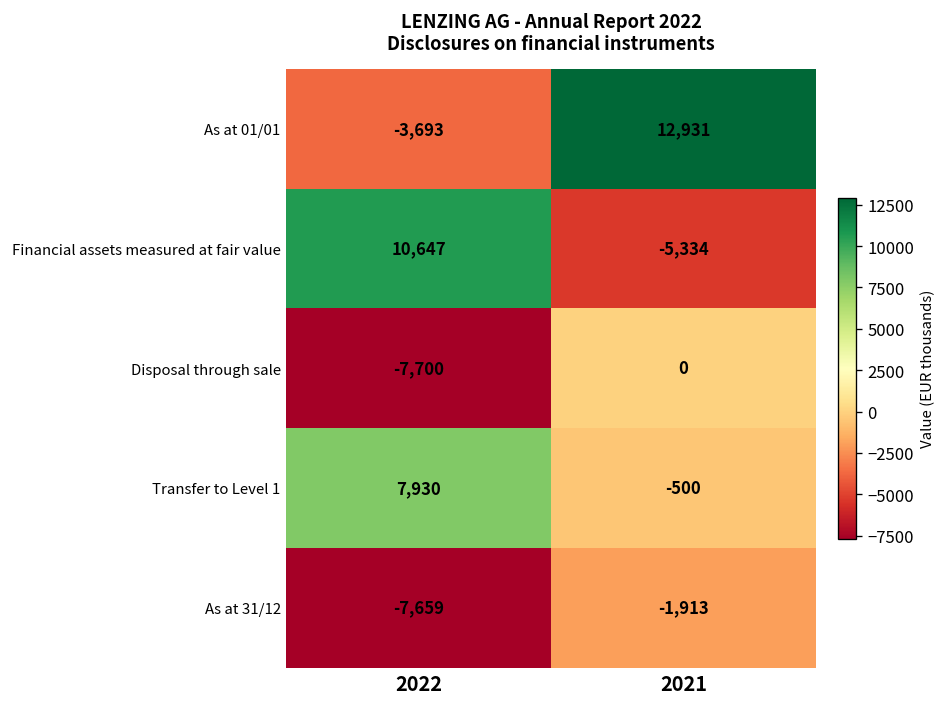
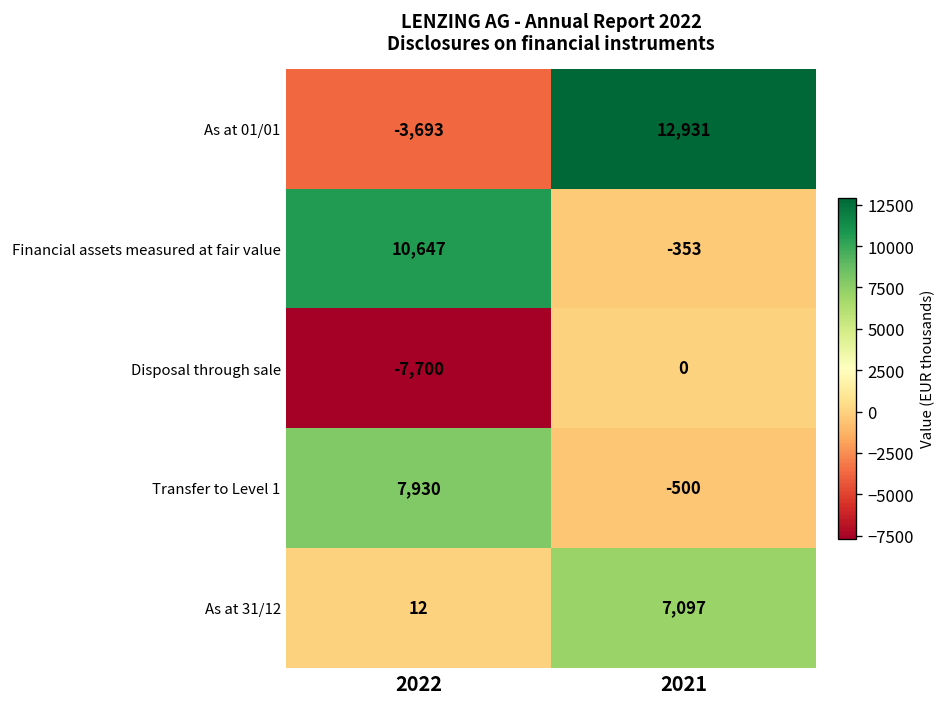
Financial assets measured at fair value, 2021: -5,334 -> -353
As at 31/12, 2022: -7,659 -> 12
As at 31/12, 2021: -1,913 -> 7,097
